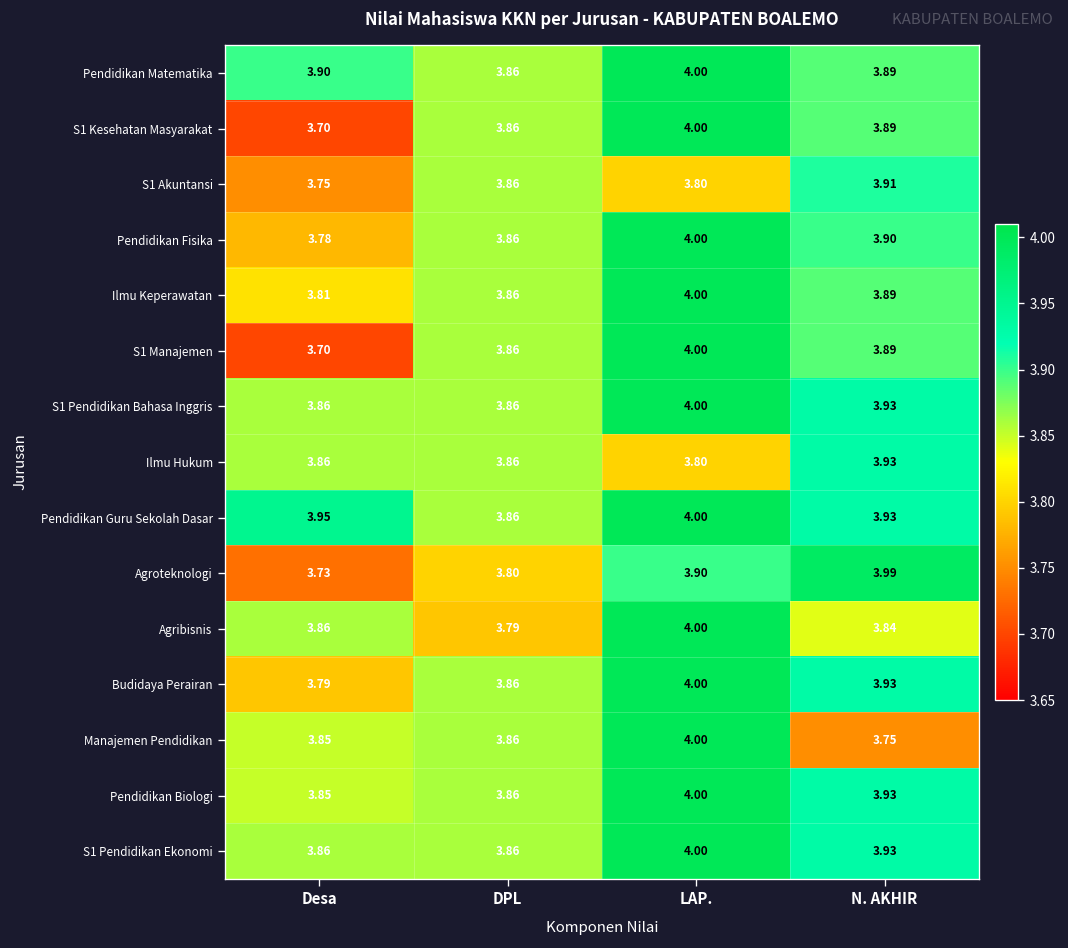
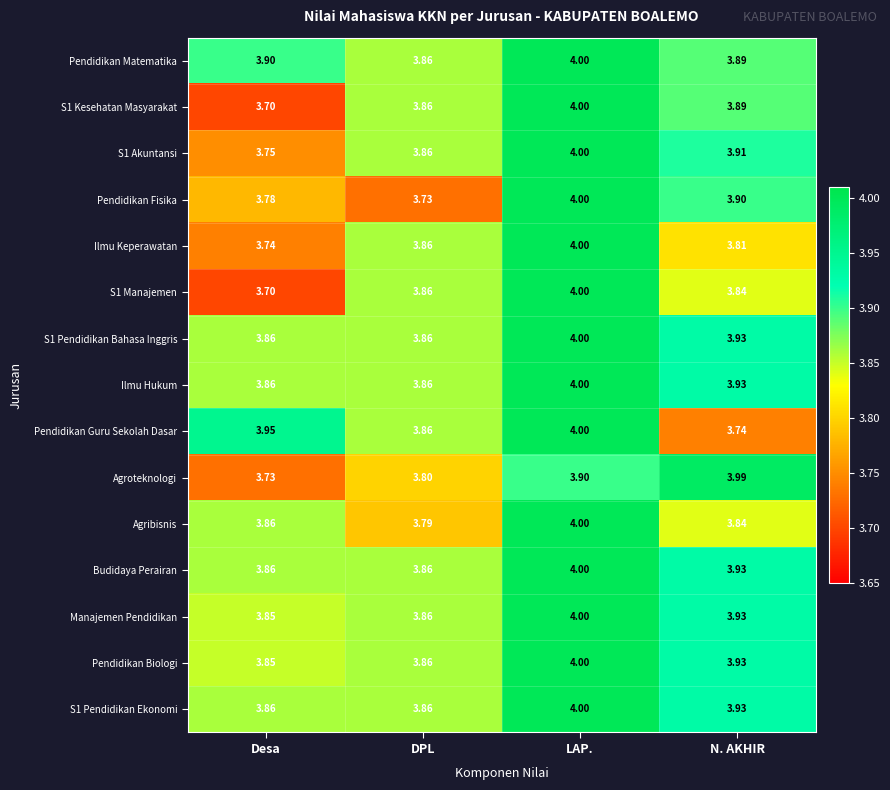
S1 Akuntansi, LAP.: 3.80 -> 4.00
Pendidikan Fisika, DPL: 3.86 -> 3.73
Ilmu Keperawatan, Desa: 3.81 -> 3.74
Ilmu Keperawatan, N. AKHIR: 3.89 -> 3.81
S1 Manajemen, N. AKHIR: 3.89 -> 3.84
Ilmu Hukum, LAP.: 3.80 -> 4.00
Pendidikan Guru Sekolah Dasar, N. AKHIR: 3.93 -> 3.74
Budidaya Perairan, Desa: 3.79 -> 3.86
Manajemen Pendidikan, N. AKHIR: 3.75 -> 3.93
